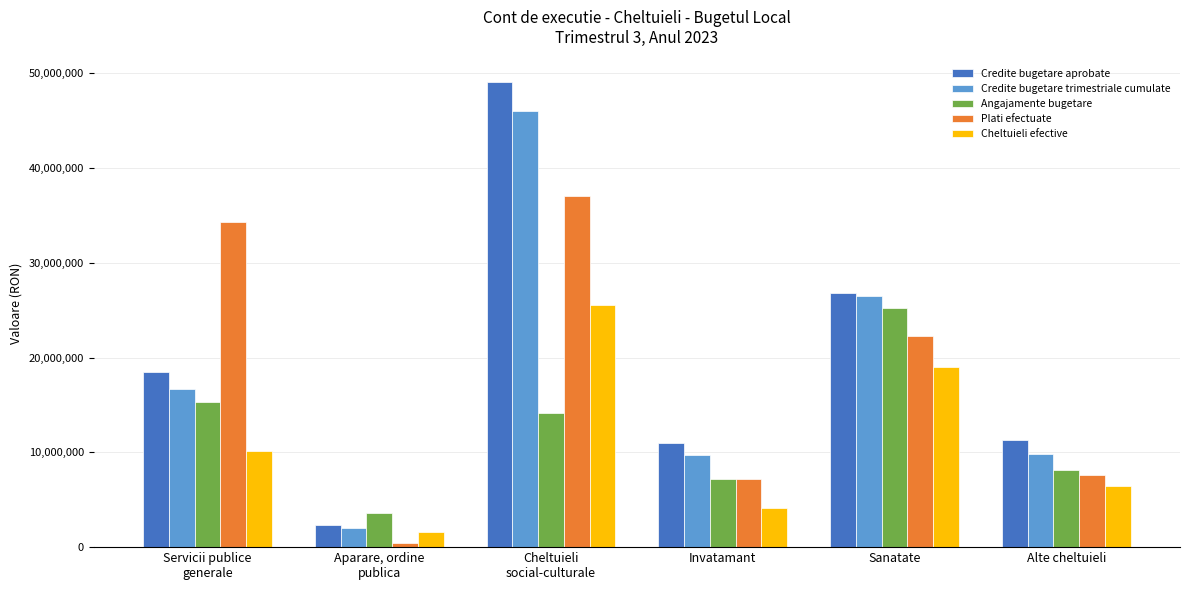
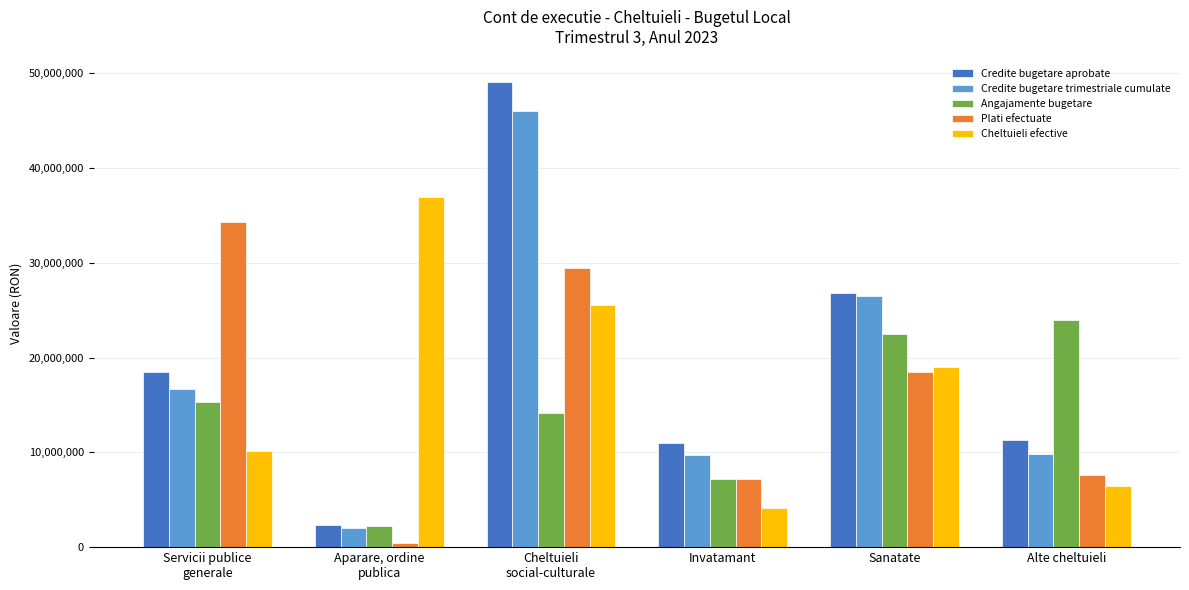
Angajamente bugetare, Aparare, ordine publica: 4,000,000 -> 2,000,000
Cheltuieli efective, Aparare, ordine publica: 2,000,000 -> 37,000,000
Plati efectuate, Cheltuieli social-culturale: 37,000,000 -> 29,000,000
Angajamente bugetare, Sanatate: 25,000,000 -> 22,000,000
Plati efectuate, Sanatate: 22,000,000 -> 18,000,000
Angajamente bugetare, Alte cheltuieli: 8,000,000 -> 24,000,000
